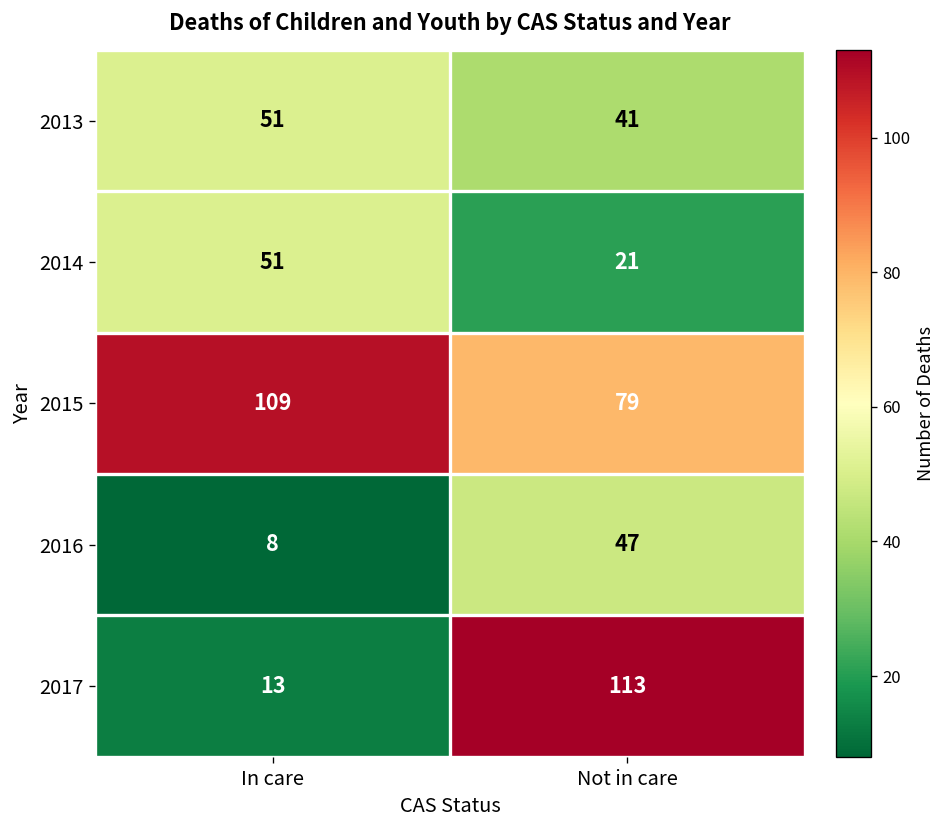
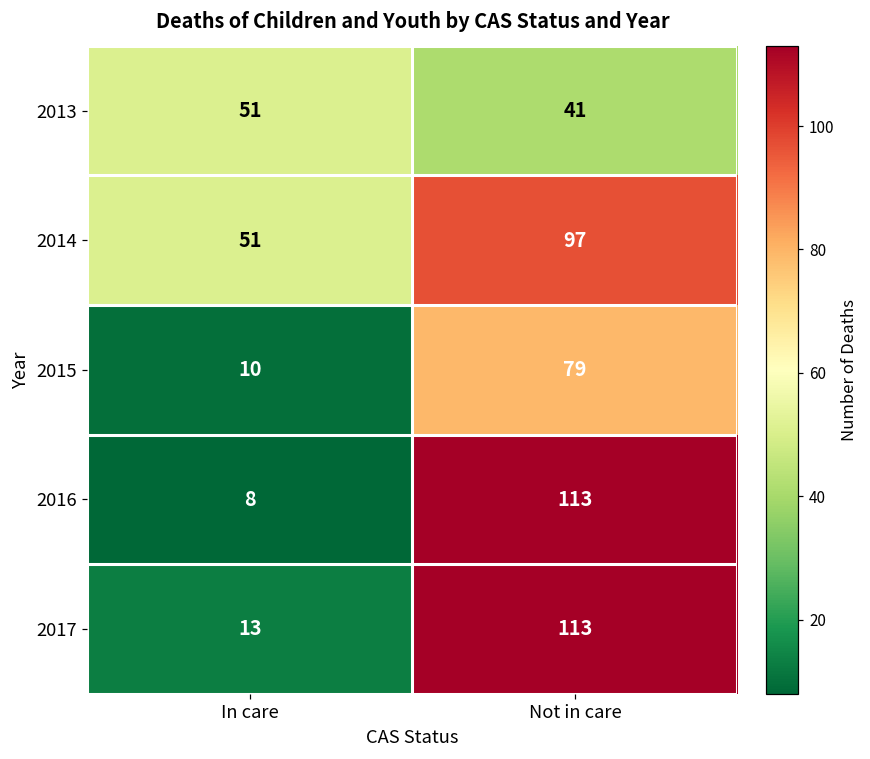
2014, Not in care: 21 -> 97
2015, In care: 109 -> 10
2016, Not in care: 47 -> 113
